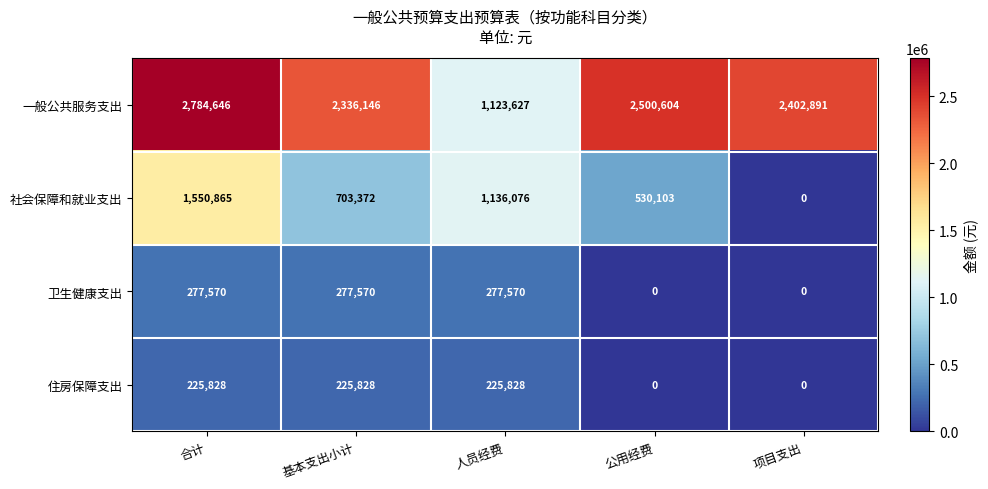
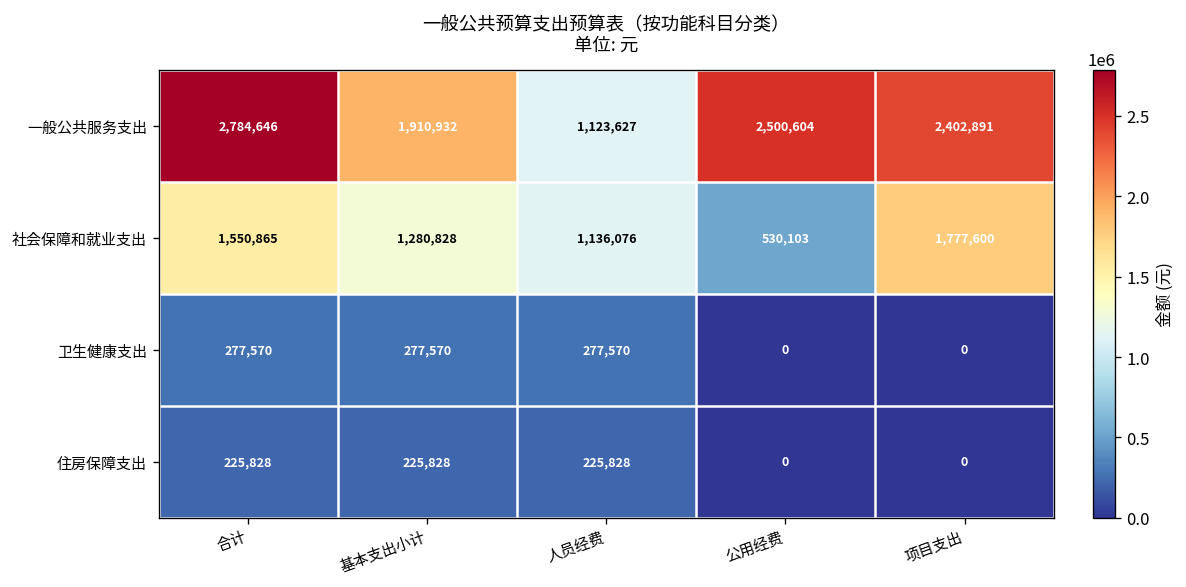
一般公共服务支出, 基本支出小计: 2,336,146 -> 1,910,932
社会保障和就业支出, 基本支出小计: 703,372 -> 1,280,828
社会保障和就业支出, 项目支出: 0 -> 1,777,600
